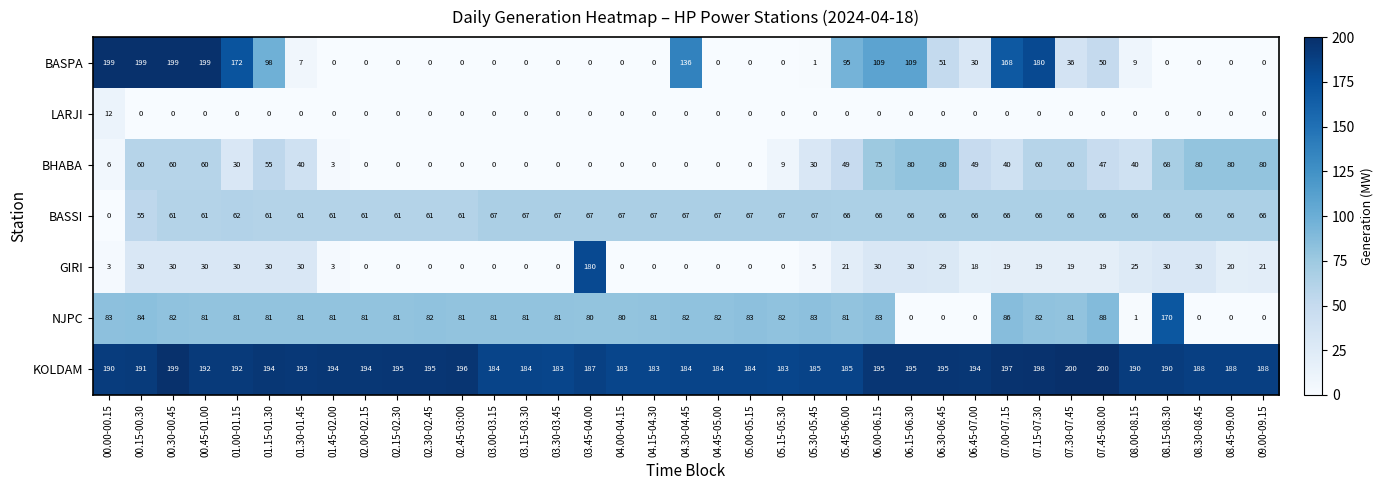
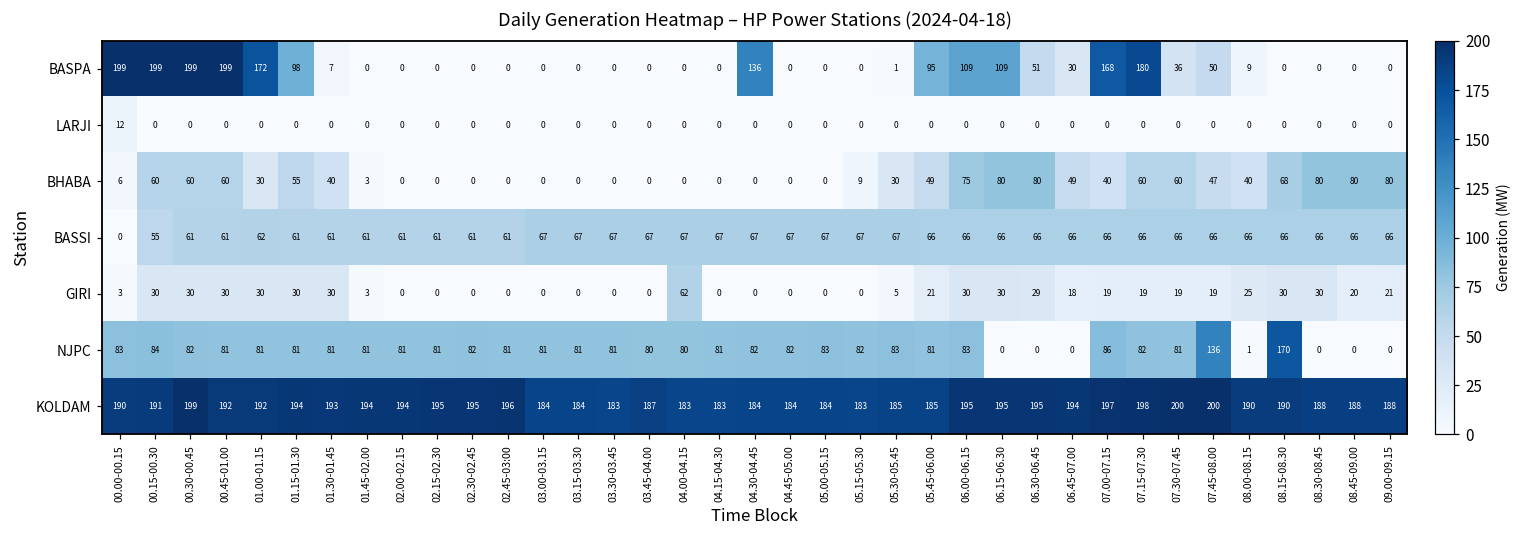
GIRI, 03.45-04.00: 180 -> 0
GIRI, 04.00-04.15: 0 -> 62
NJPC, 07.45-08.00: 88 -> 136
